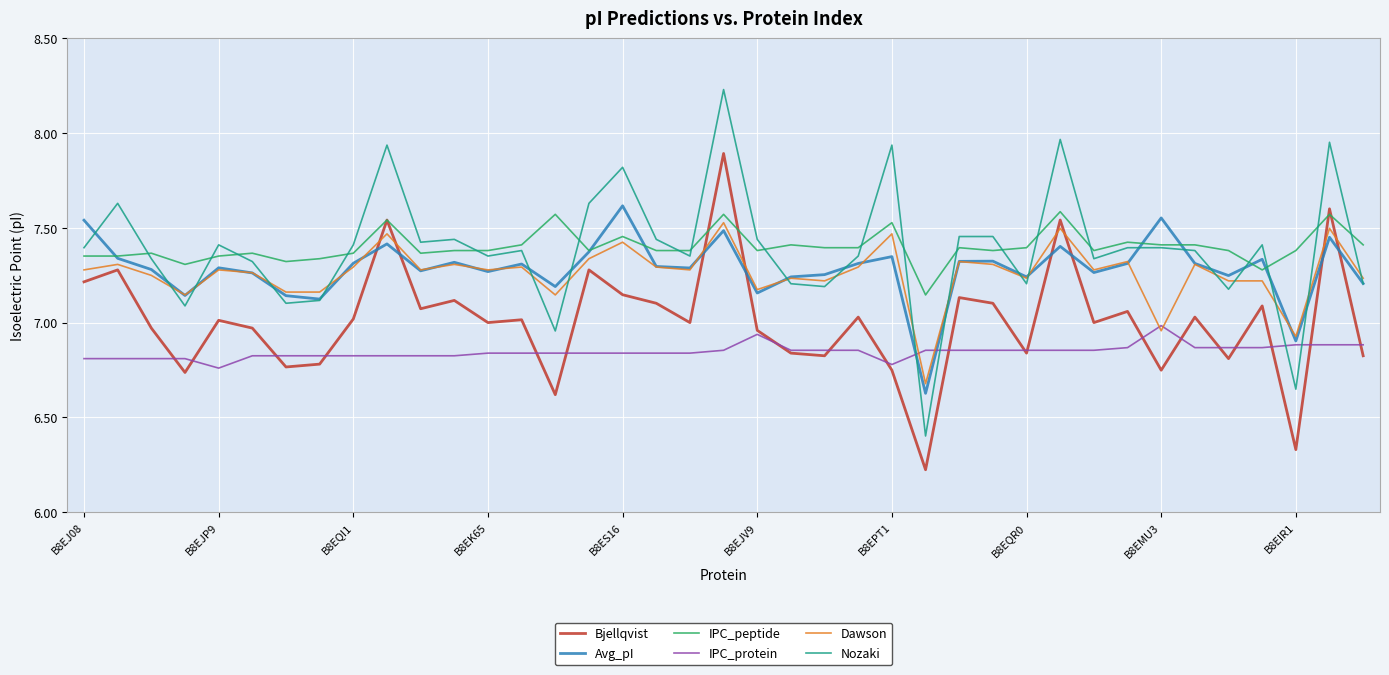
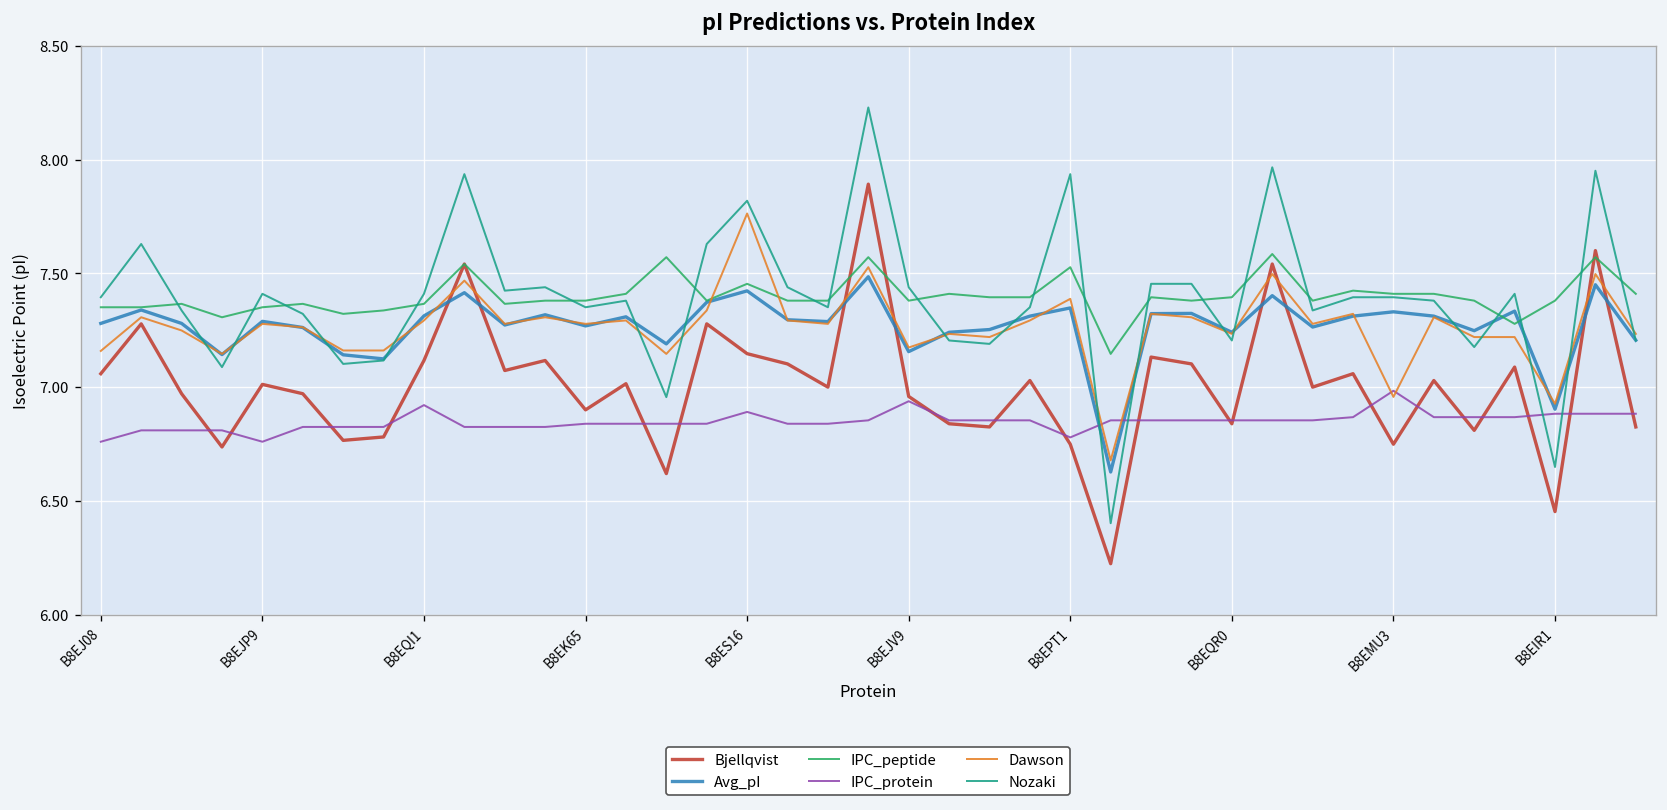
Bjellqvist, B8EJ08: 7.22 -> 7.06
Avg_pI, B8EJ08: 7.54 -> 7.28
IPC_protein, B8EJ08: 6.81 -> 6.76
Dawson, B8EJ08: 7.28 -> 7.16
Bjellqvist, B8EQI1: 7.02 -> 7.12
IPC_protein, B8EQI1: 6.83 -> 6.92
Bjellqvist, B8EK65: 7.0 -> 6.9
Avg_pI, B8ES16: 7.62 -> 7.42
IPC_protein, B8ES16: 6.84 -> 6.89
Dawson, B8ES16: 7.42 -> 7.76
Dawson, B8EPT1: 7.47 -> 7.39
Avg_pI, B8EMU3: 7.55 -> 7.33
Bjellqvist, B8EIR1: 6.33 -> 6.45
